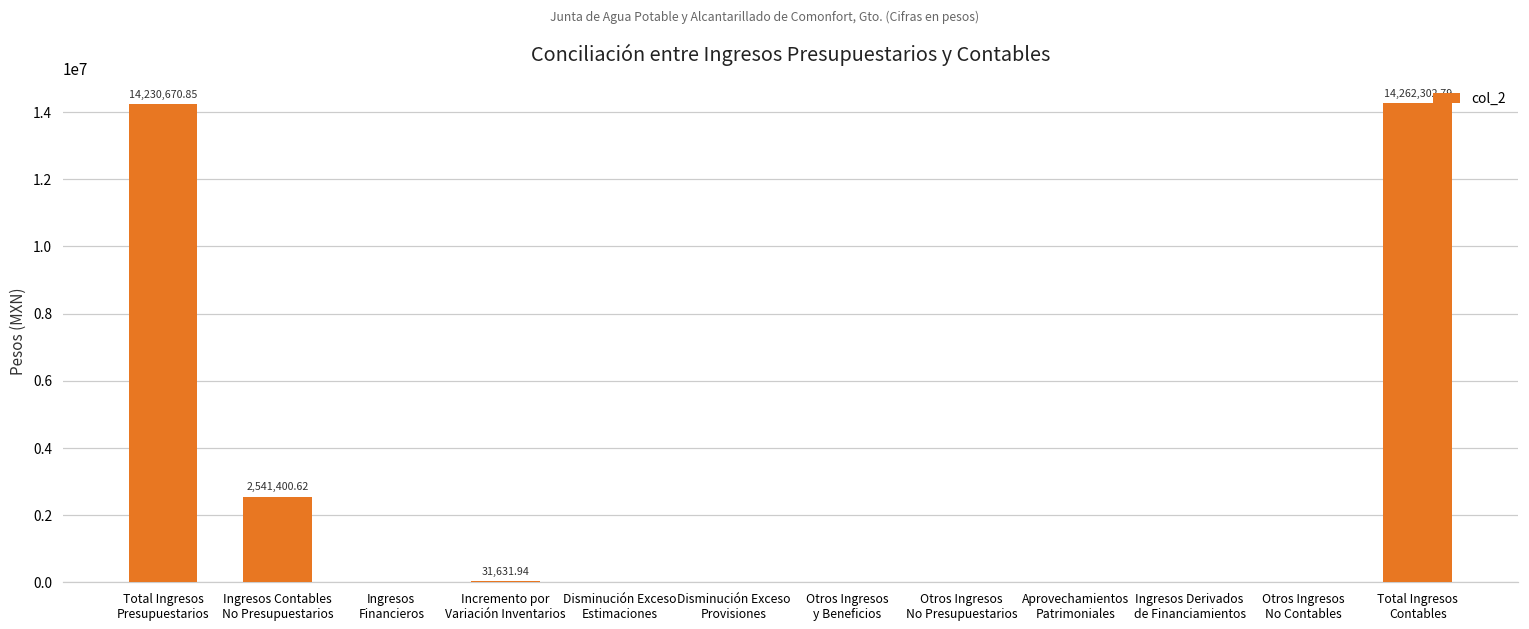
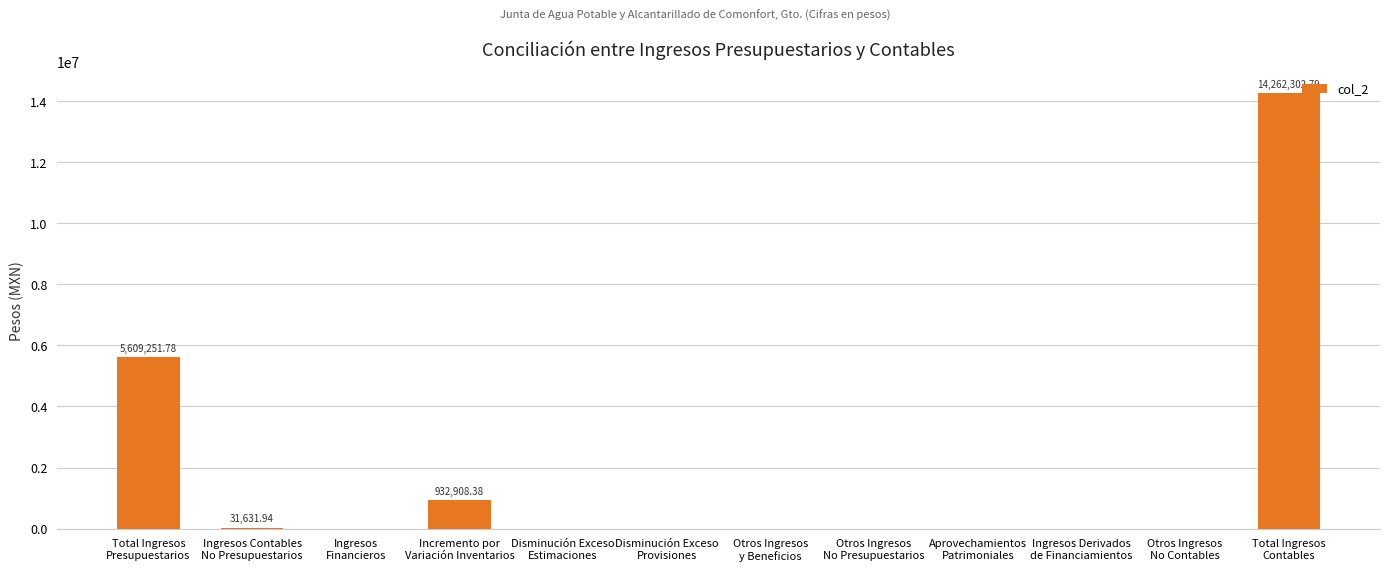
Total Ingresos Presupuestarios: 14,230,670.85 -> 5,609,251.78
Ingresos Contables No Presupuestarios: 2,541,400.62 -> 31,631.94
Incremento por Variación Inventarios: 31,631.94 -> 932,908.38
